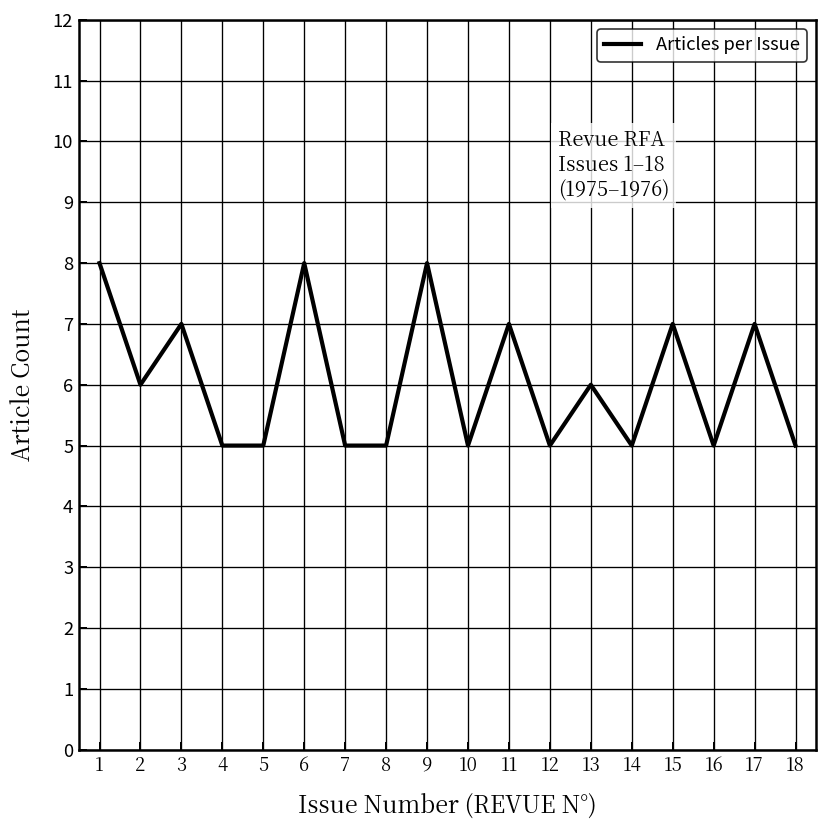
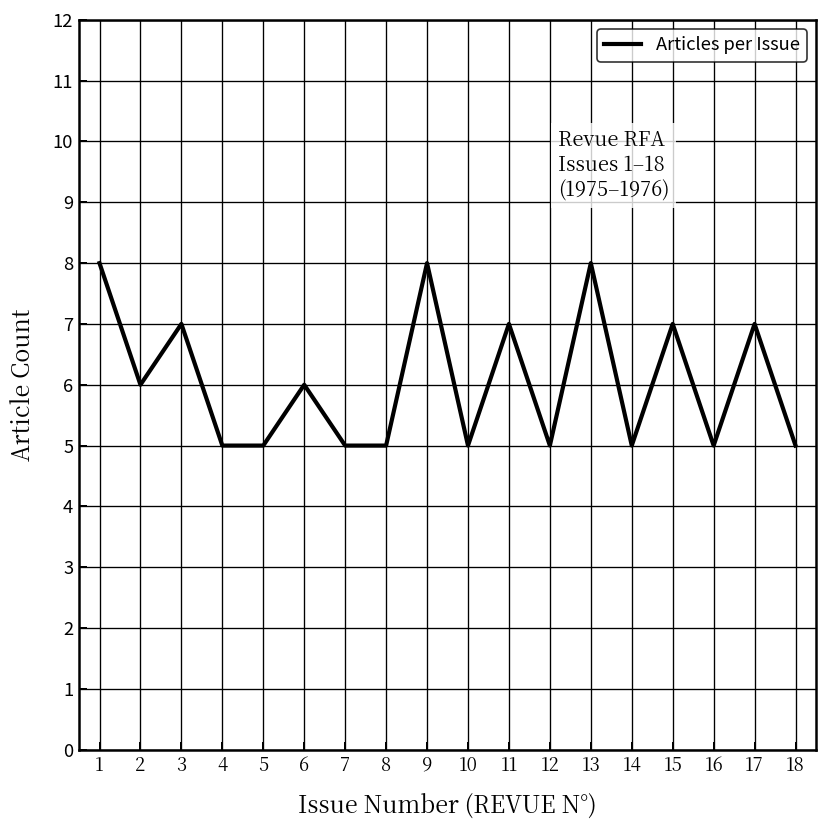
6: 8 -> 6
13: 6 -> 8
